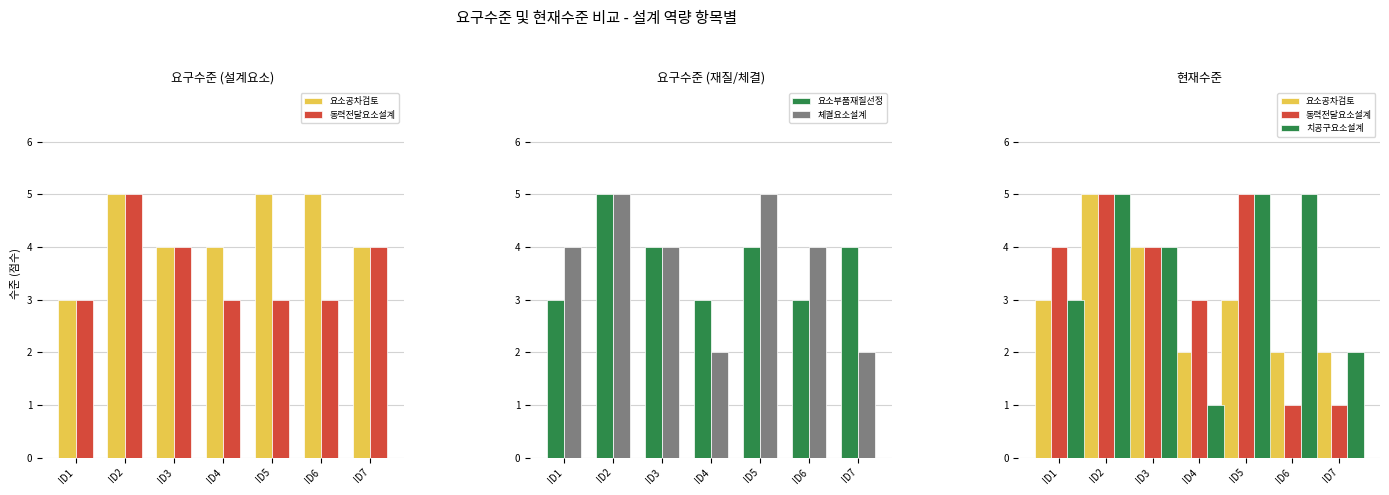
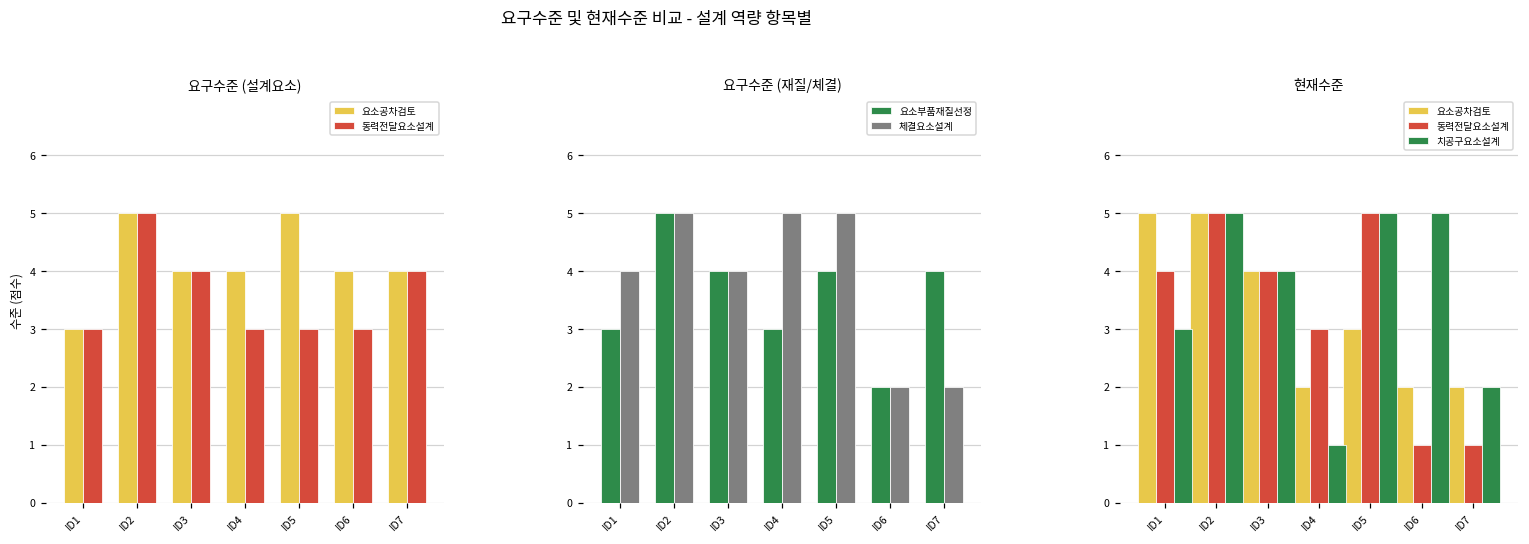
요구수준 (설계요소), 요소공차검토, ID6: 5 -> 4
요구수준 (재질/체결), 체결요소설계, ID4: 2 -> 5
요구수준 (재질/체결), 요소부품재질선정, ID6: 3 -> 2
요구수준 (재질/체결), 체결요소설계, ID6: 4 -> 2
현재수준, 요소공차검토, ID1: 3 -> 5
